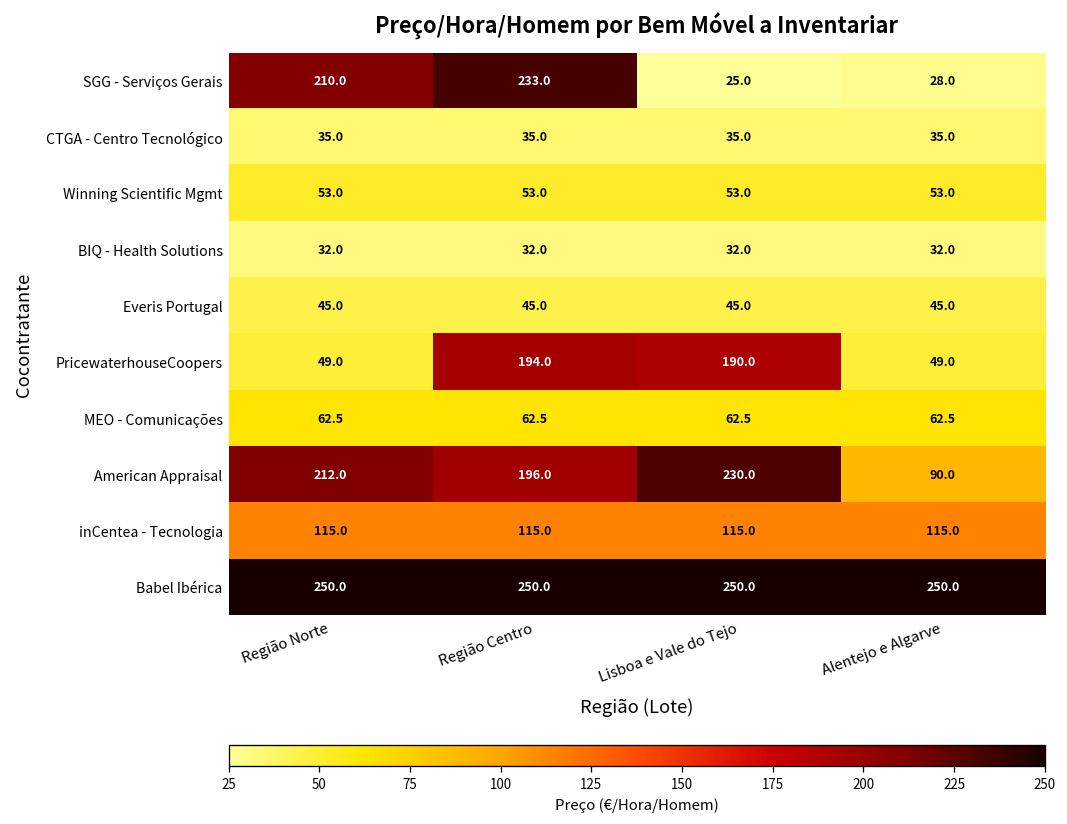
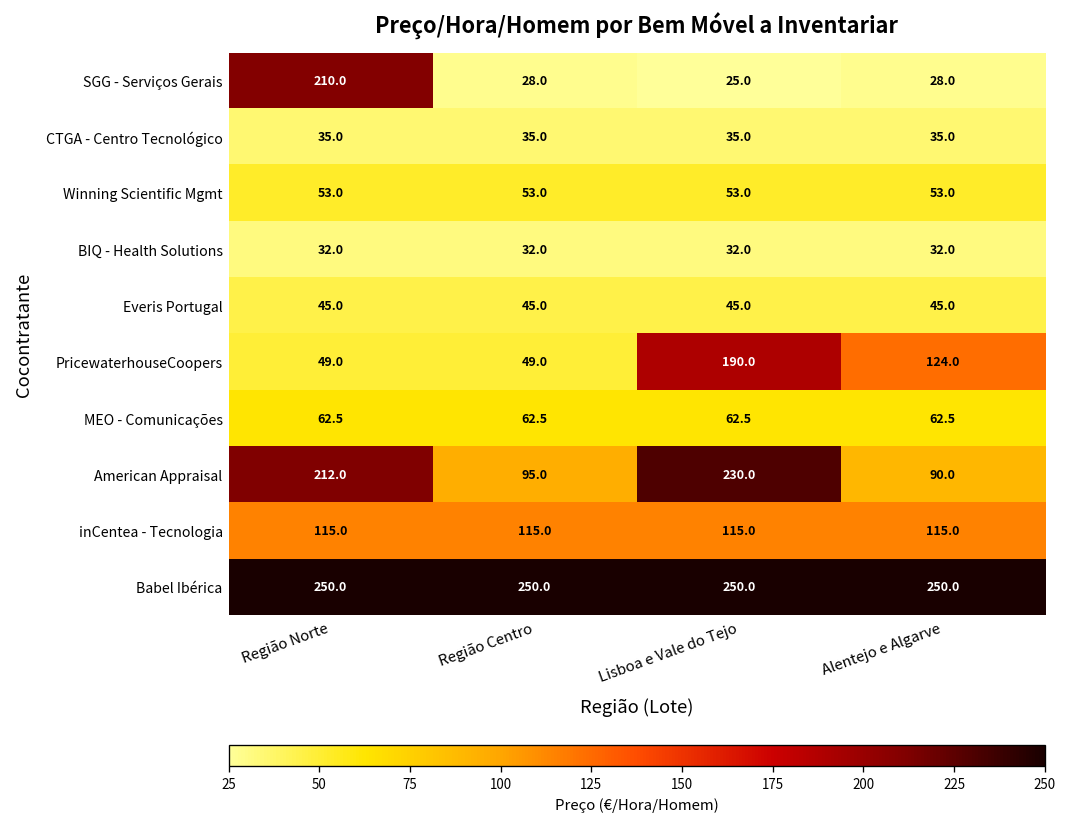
SGG - Serviços Gerais, Região Centro: 233.0 -> 28.0
PricewaterhouseCoopers, Região Centro: 194.0 -> 49.0
PricewaterhouseCoopers, Alentejo e Algarve: 49.0 -> 124.0
American Appraisal, Região Centro: 196.0 -> 95.0
